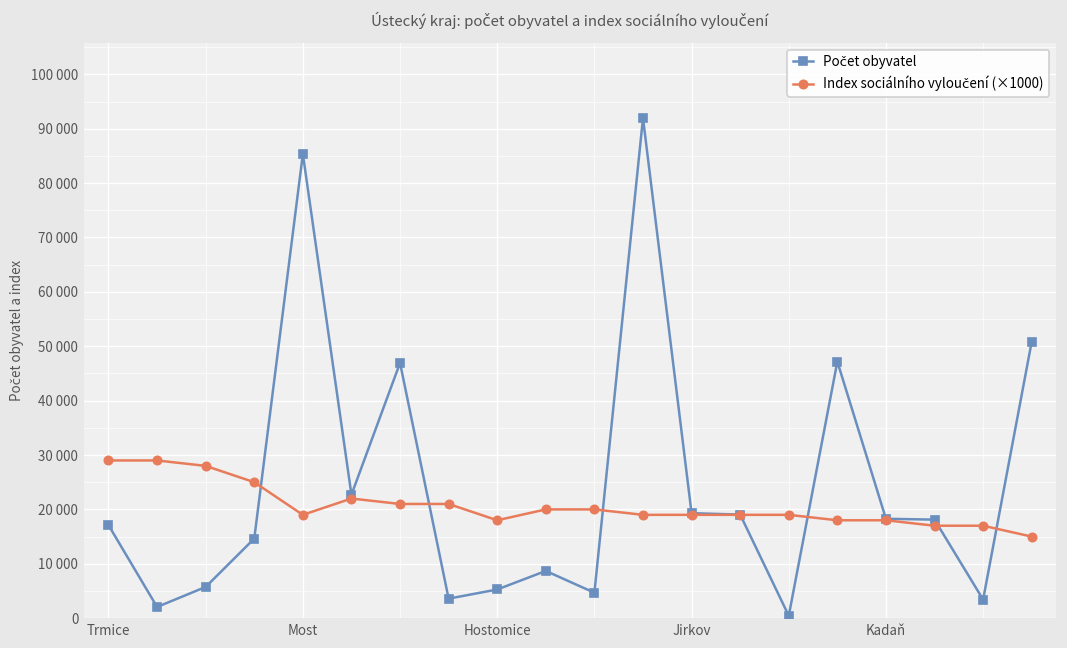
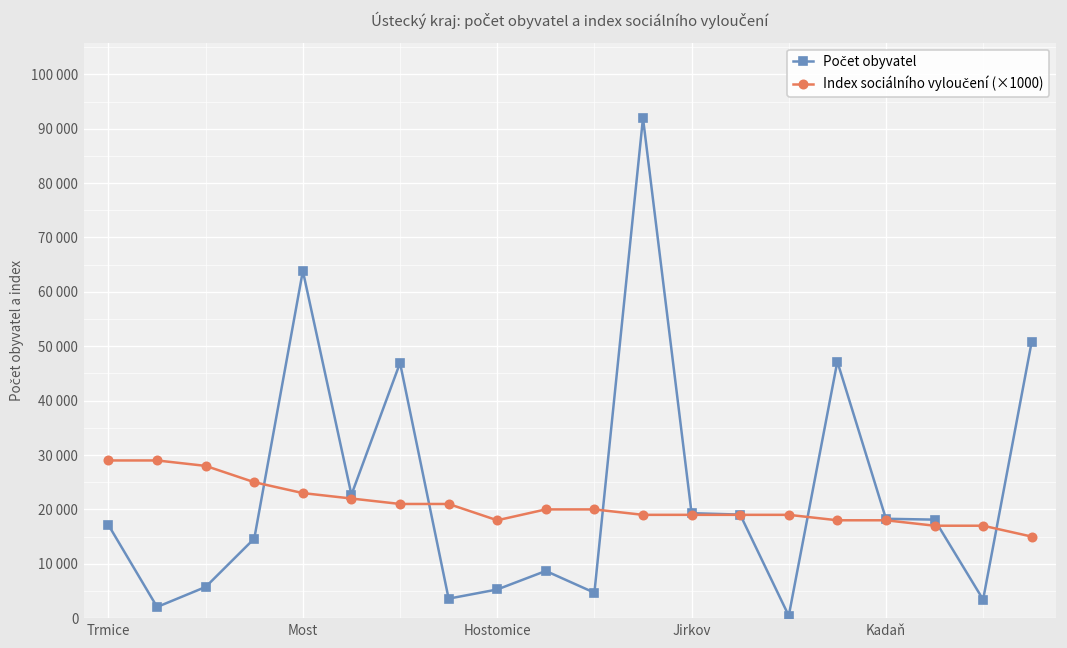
Počet obyvatel, Most: 85000 -> 64000
Index sociálního vyloučení (×1000), Most: 19000 -> 23000
